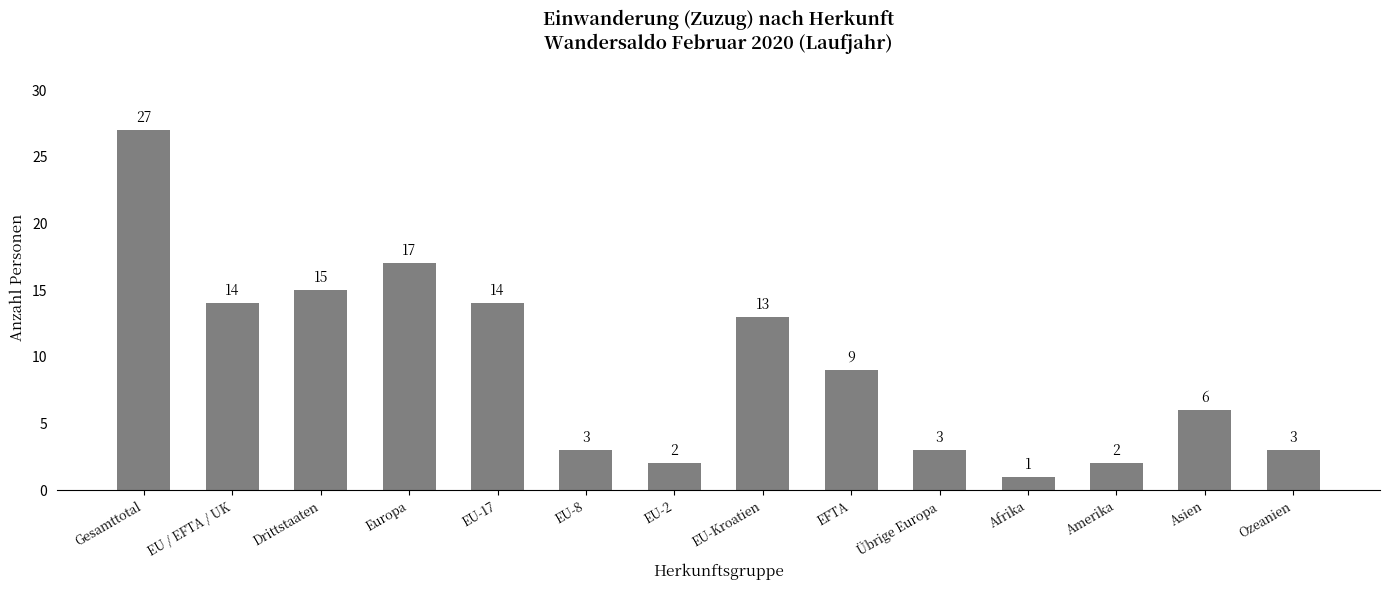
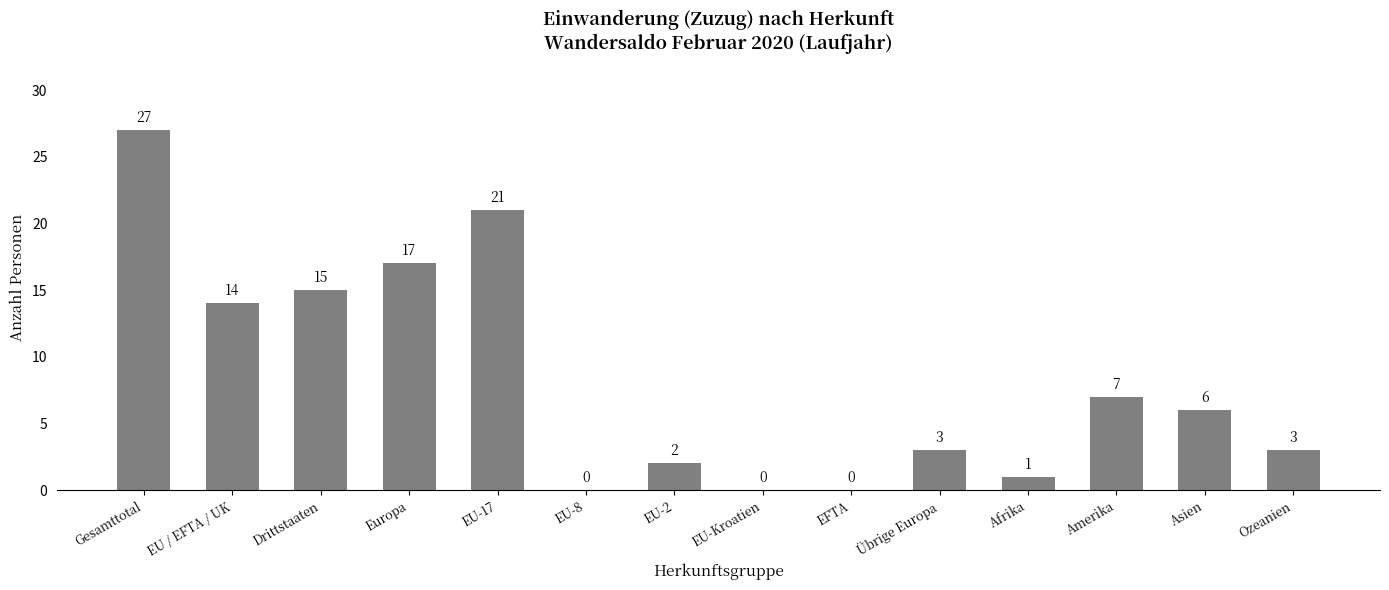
EU-17: 14 -> 21
EU-8: 3 -> 0
EU-Kroatien: 13 -> 0
EFTA: 9 -> 0
Amerika: 2 -> 7
